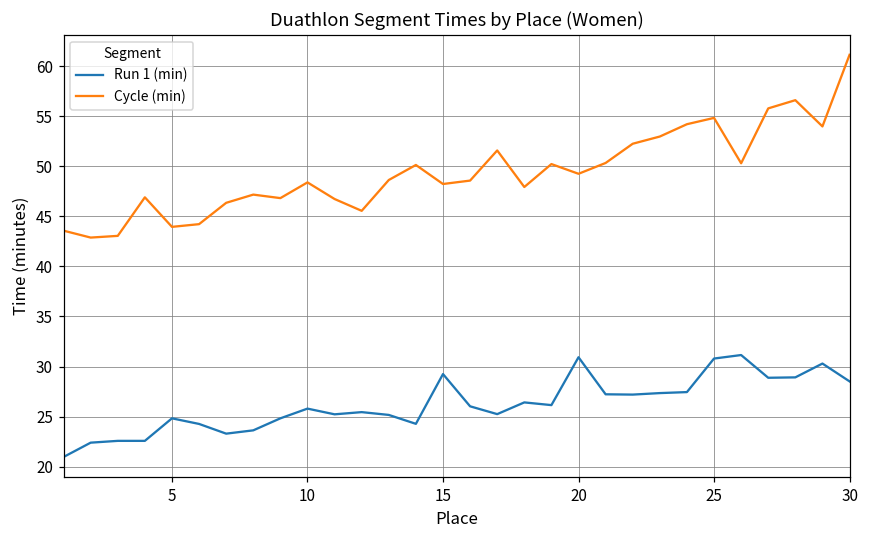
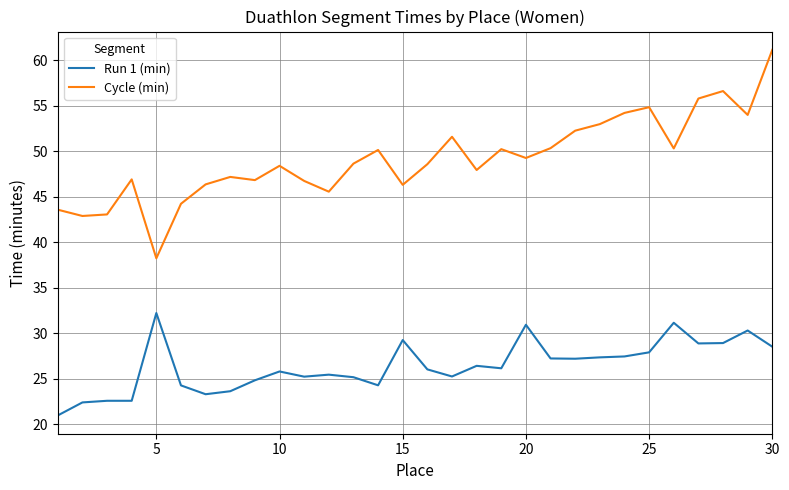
Run 1 (min), 5: 25 -> 32
Cycle (min), 5: 44 -> 38
Cycle (min), 15: 48 -> 46
Run 1 (min), 25: 31 -> 28
